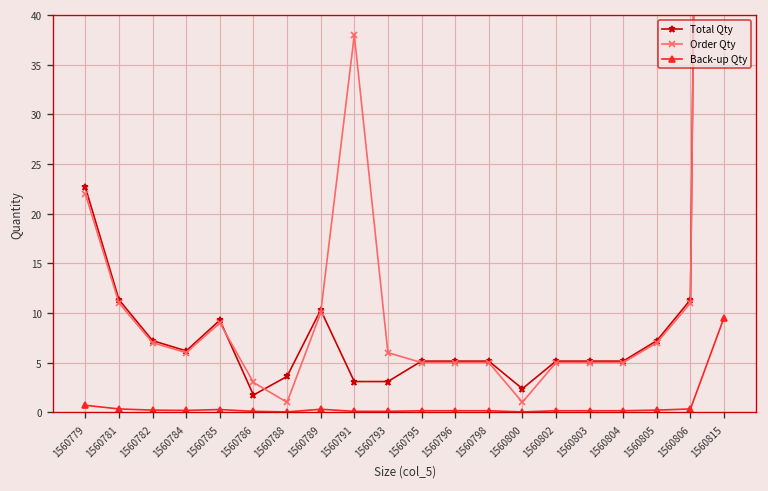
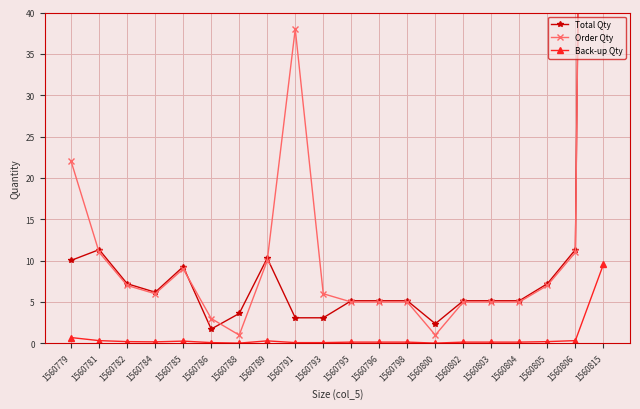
Total Qty, 1560779: 23 -> 10
